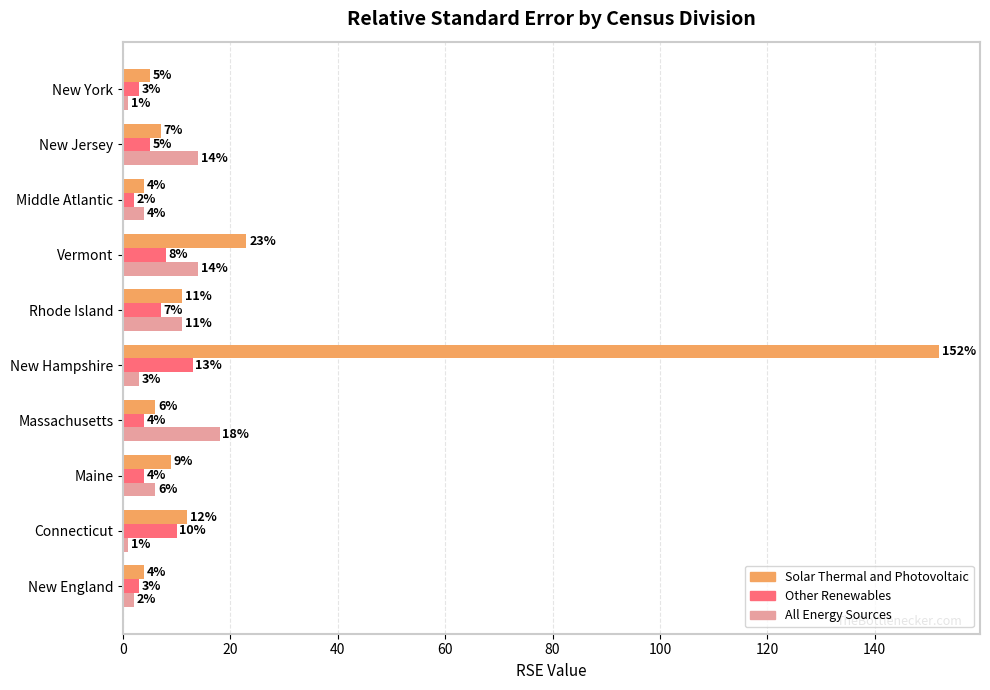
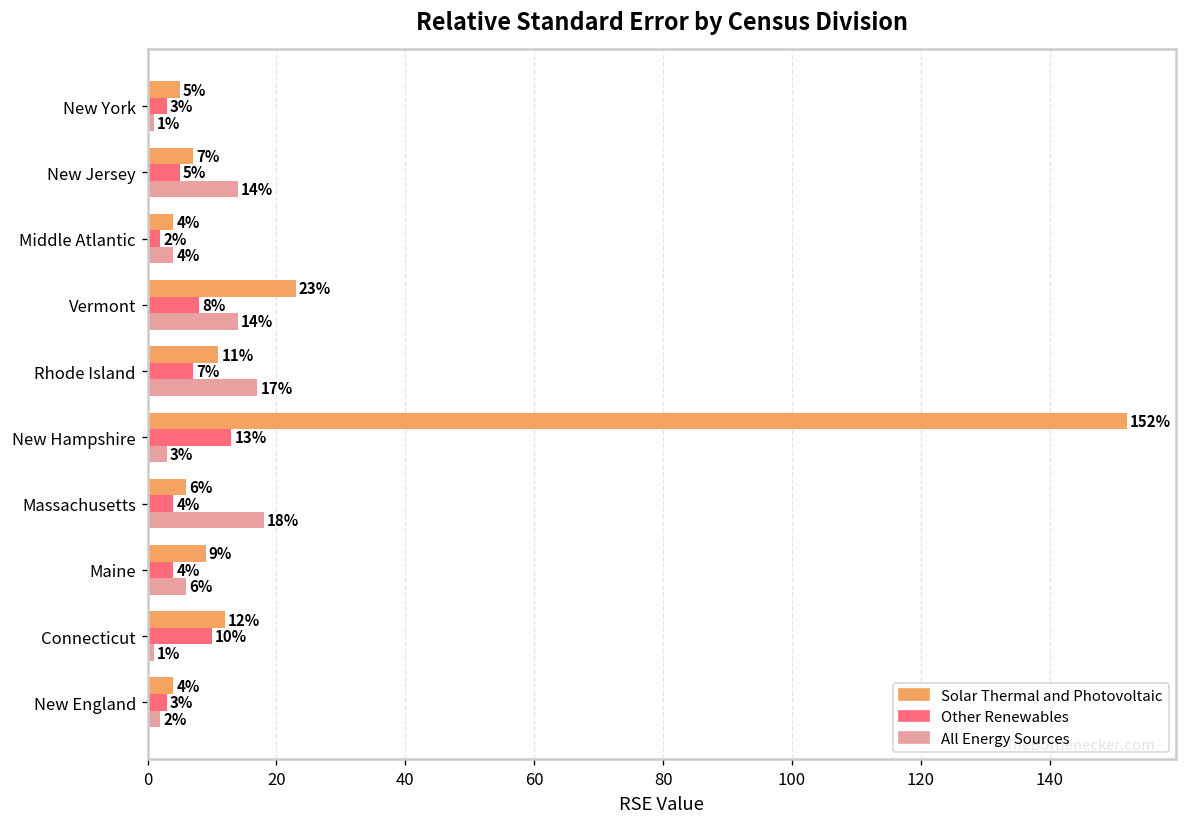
All Energy Sources, Rhode Island: 11% -> 17%
